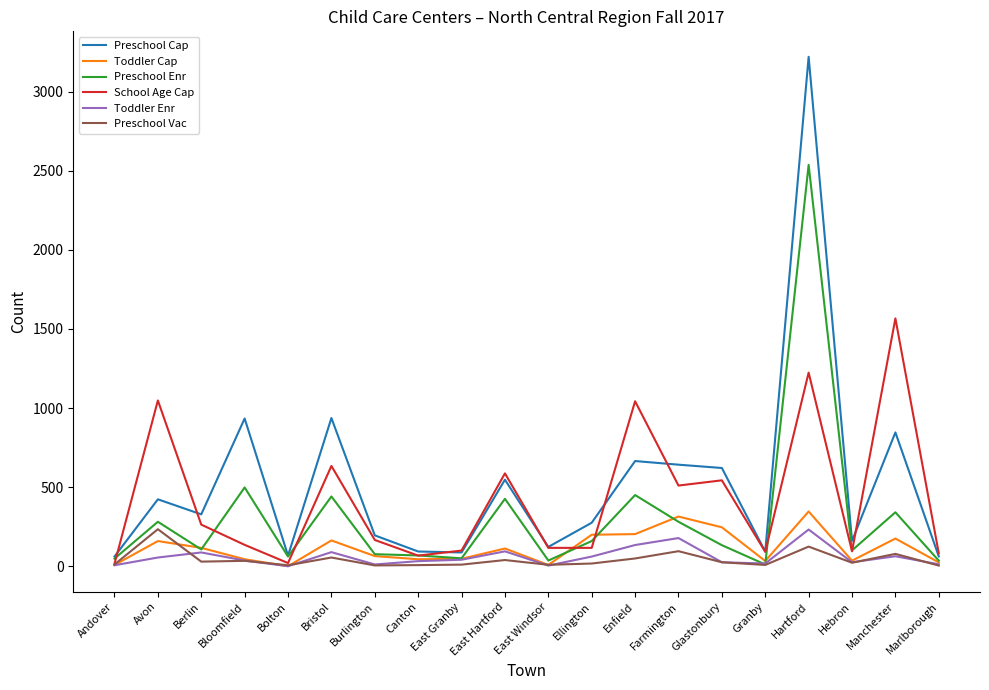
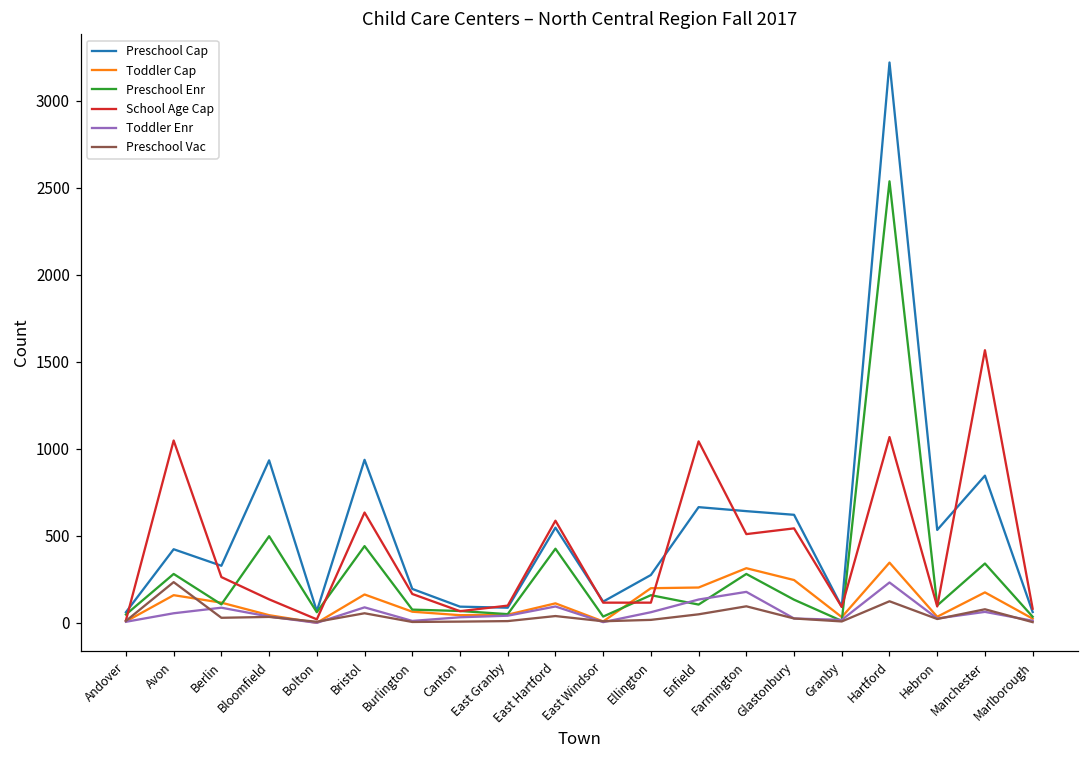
Preschool Enr, Enfield: 450 -> 110
School Age Cap, Hartford: 1220 -> 1070
Preschool Cap, Hebron: 160 -> 530
